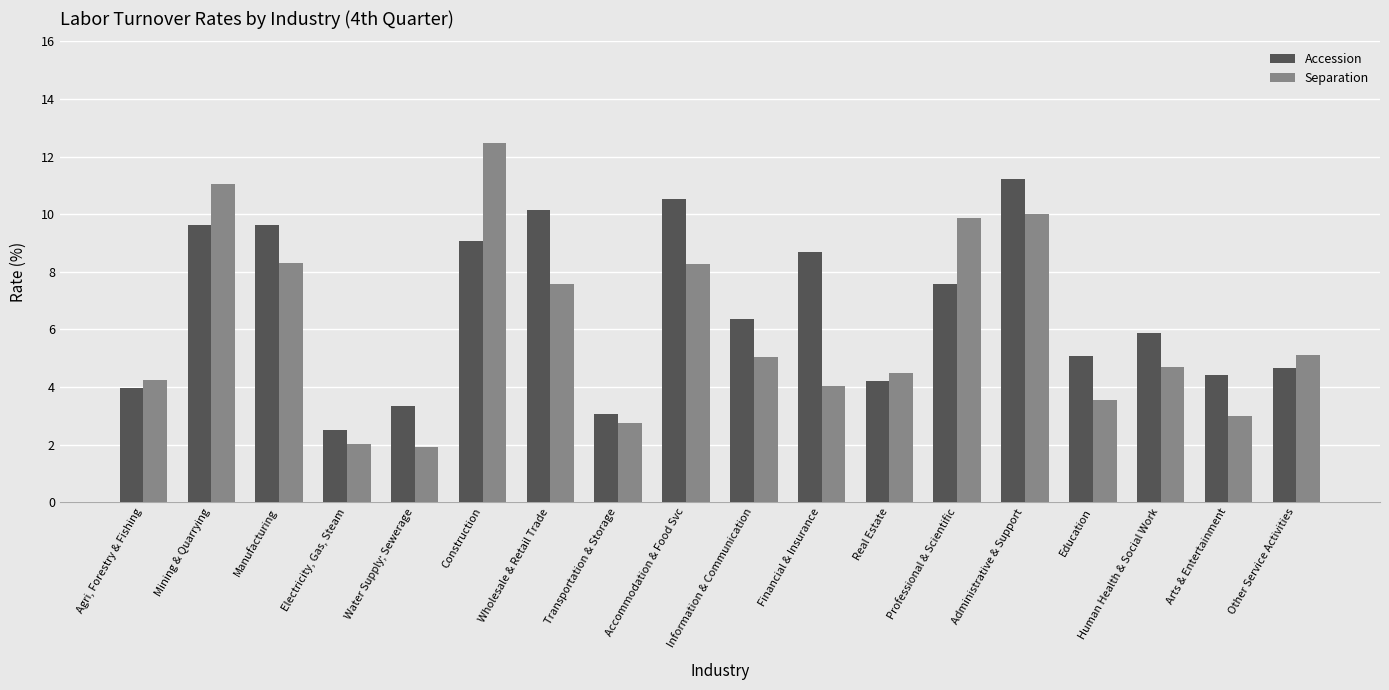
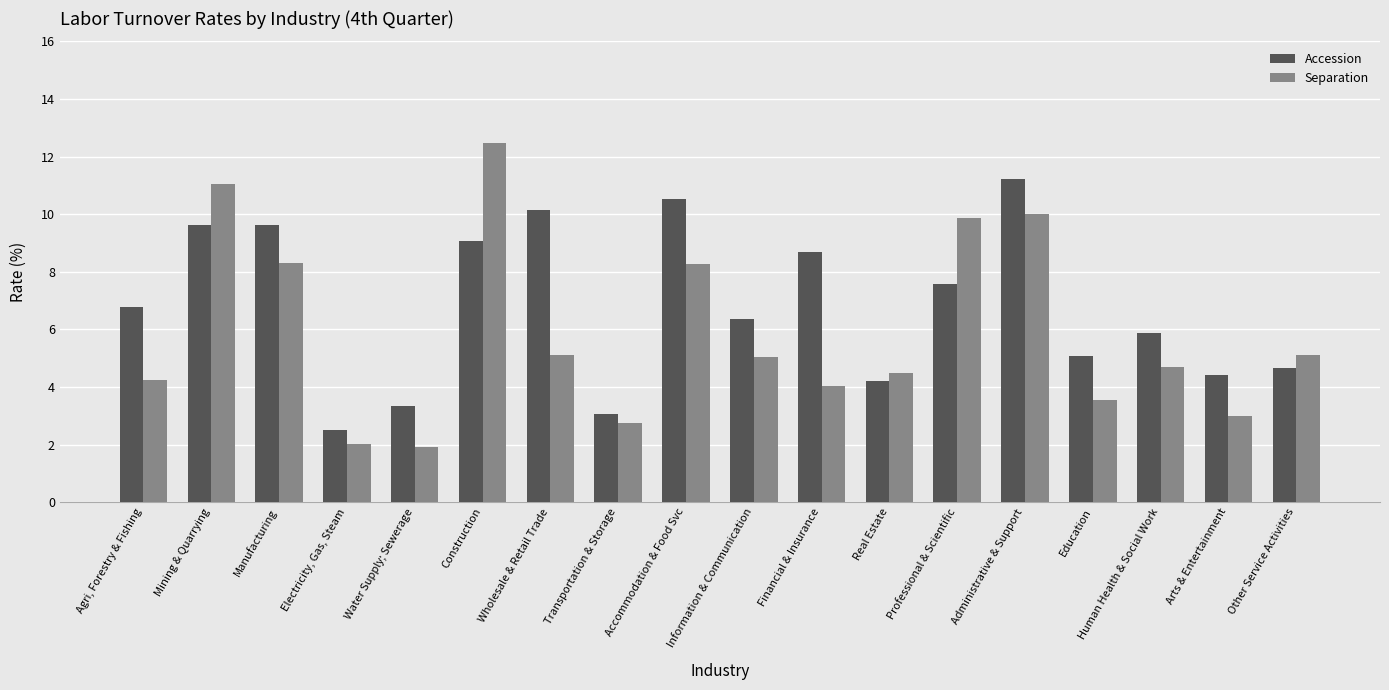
Accession, Agri, Forestry & Fishing: 3.9 -> 6.8
Separation, Wholesale & Retail Trade: 7.6 -> 5.1
